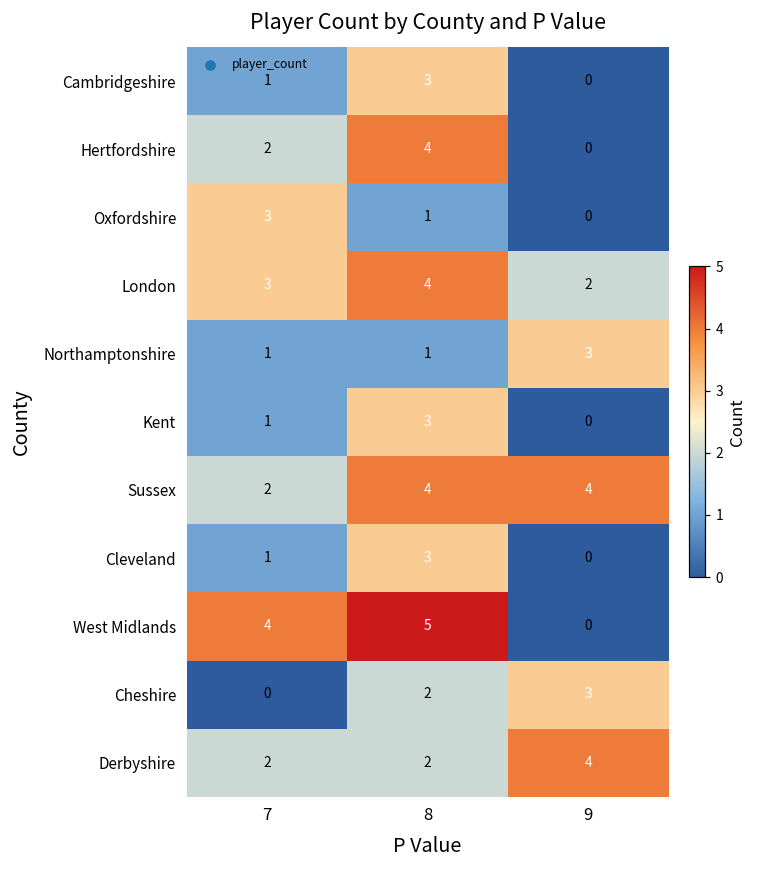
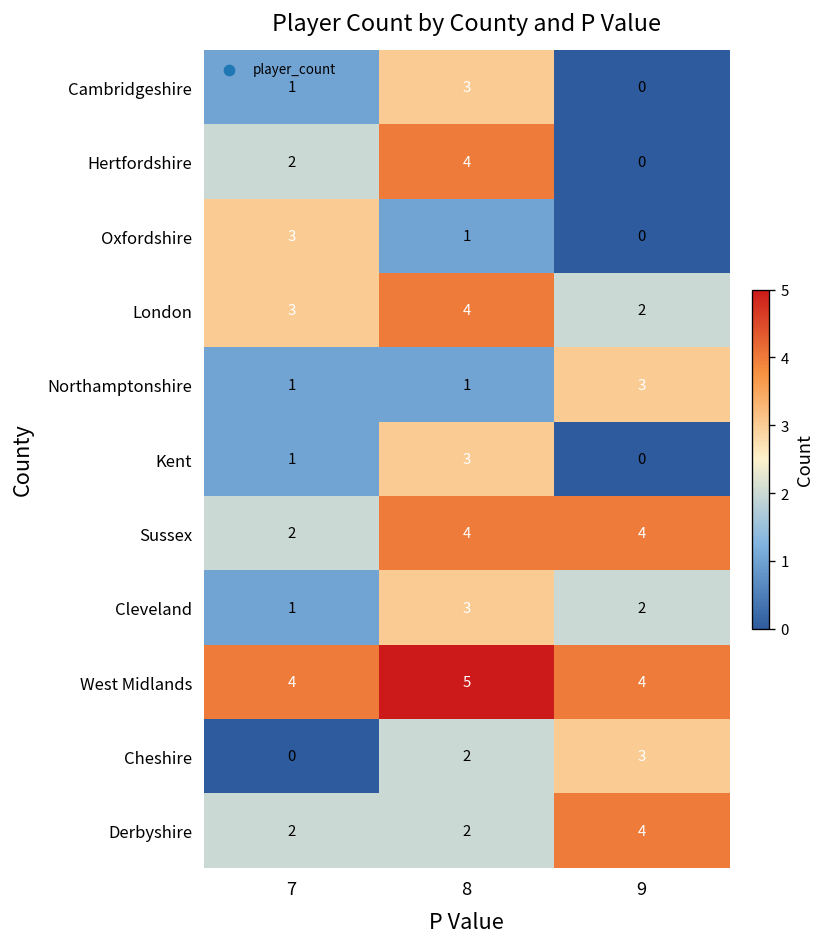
Cleveland, 9: 0 -> 2
West Midlands, 9: 0 -> 4
